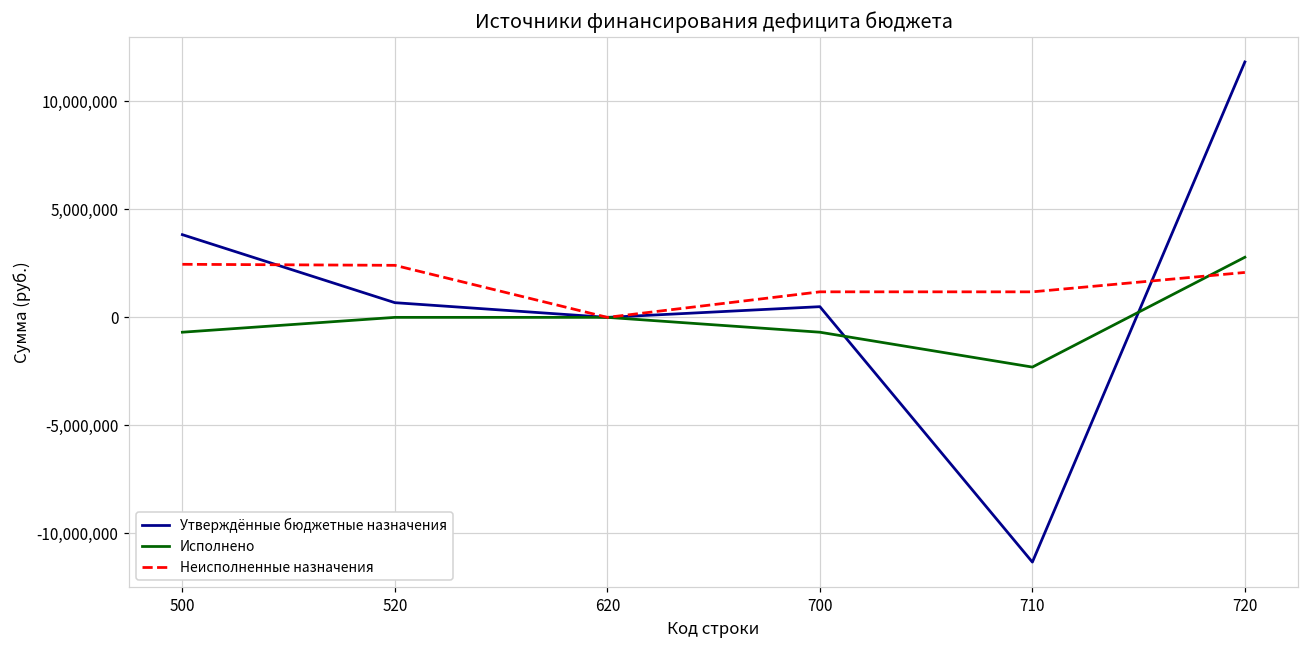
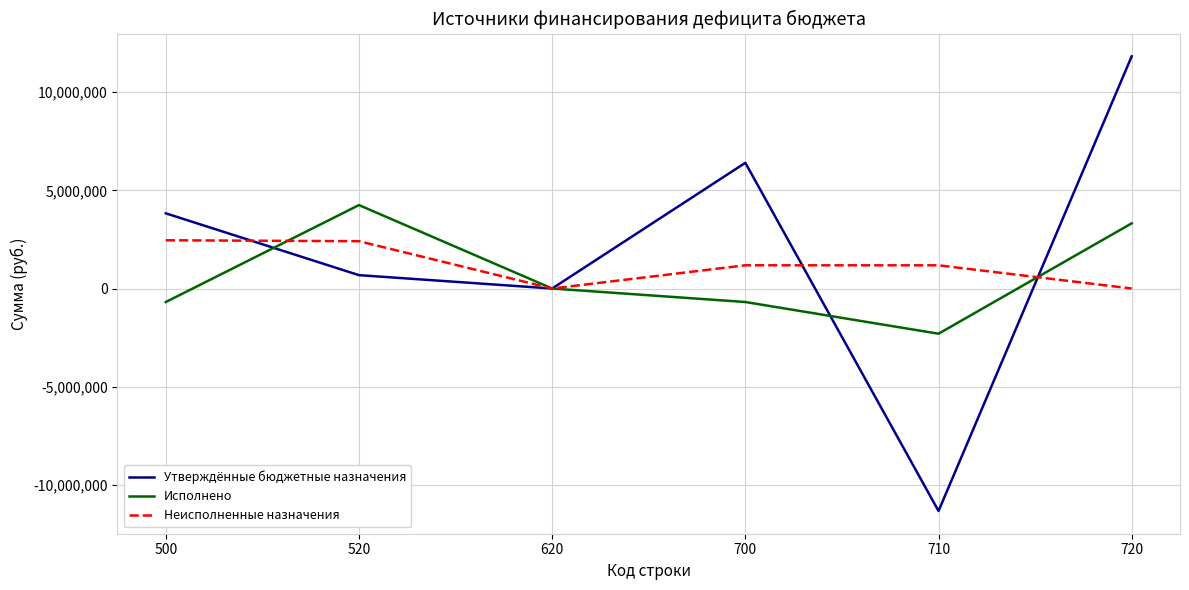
Исполнено, 520: 0 -> 4,200,000
Утверждённые бюджетные назначения, 700: 500,000 -> 6,400,000
Исполнено, 720: 2,800,000 -> 3,300,000
Неисполненные назначения, 720: 2,100,000 -> 0
